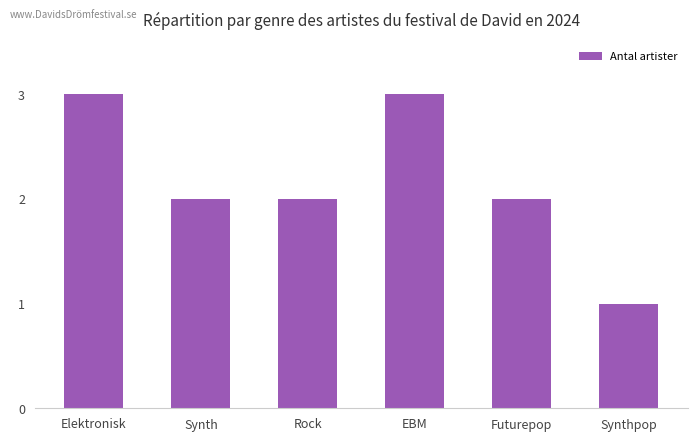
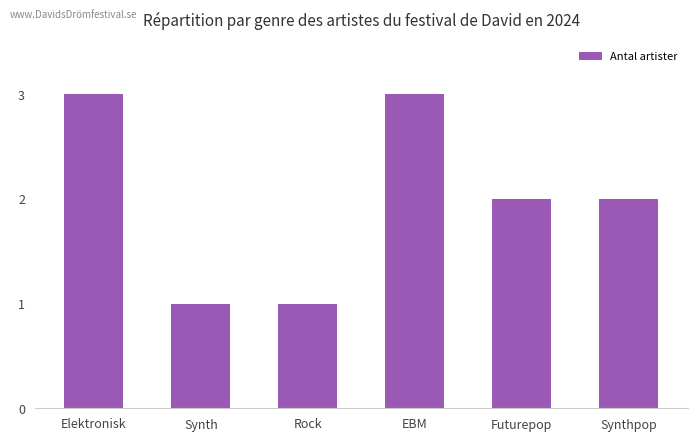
Synth: 2 -> 1
Rock: 2 -> 1
Synthpop: 1 -> 2
